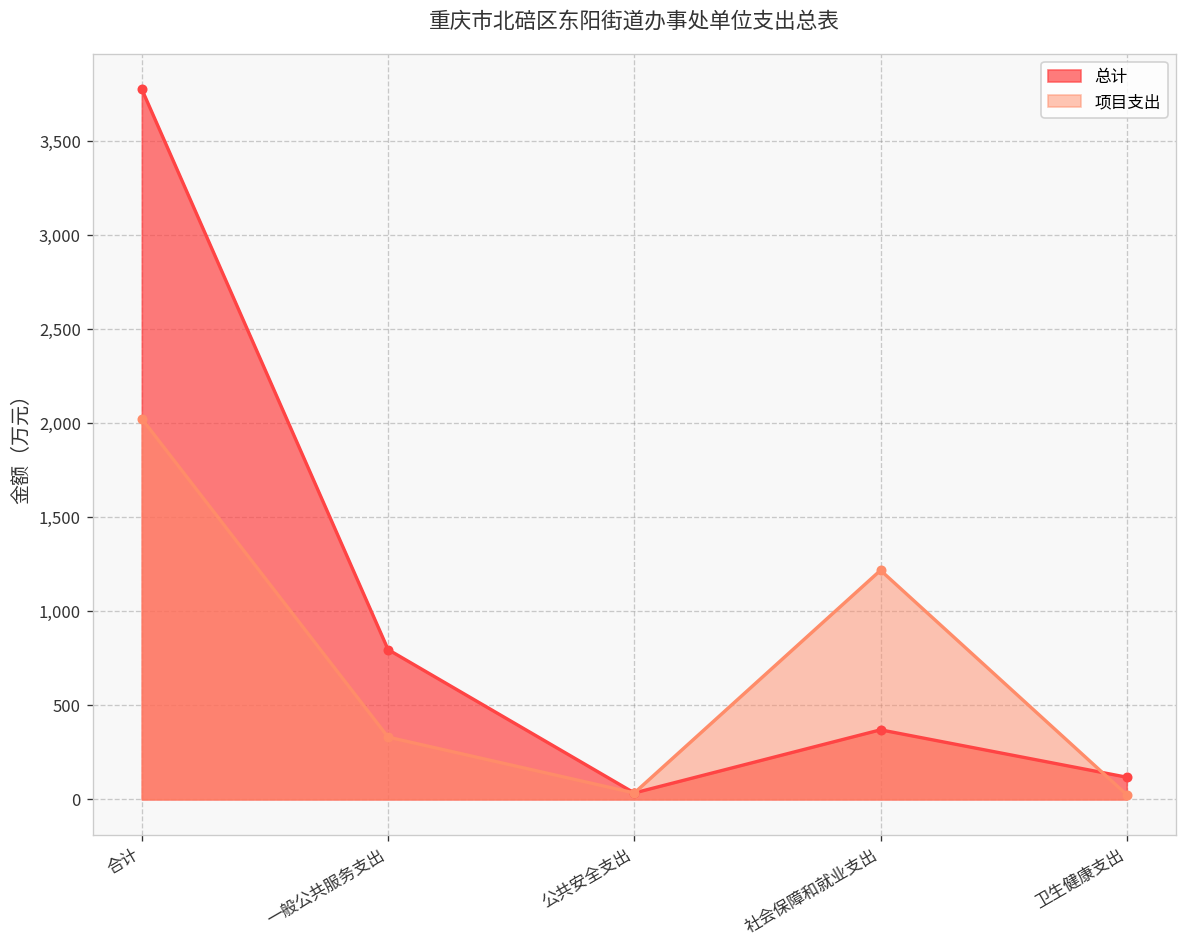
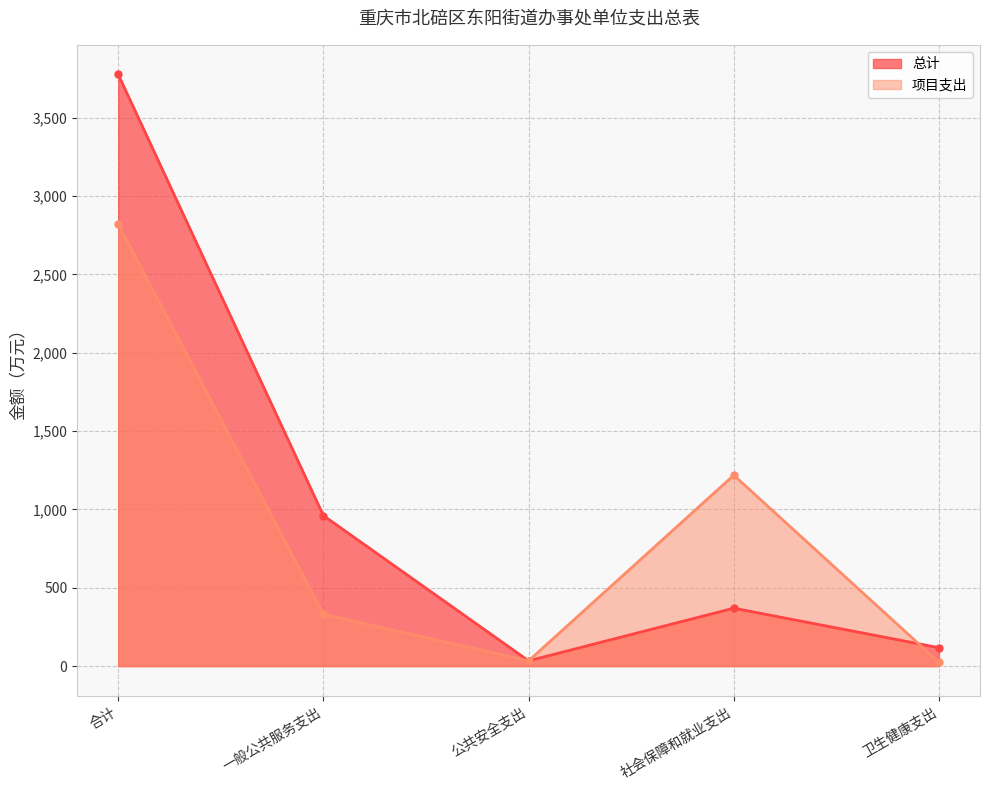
项目支出, 合计: 2,020 -> 2,820
总计, 一般公共服务支出: 800 -> 960
